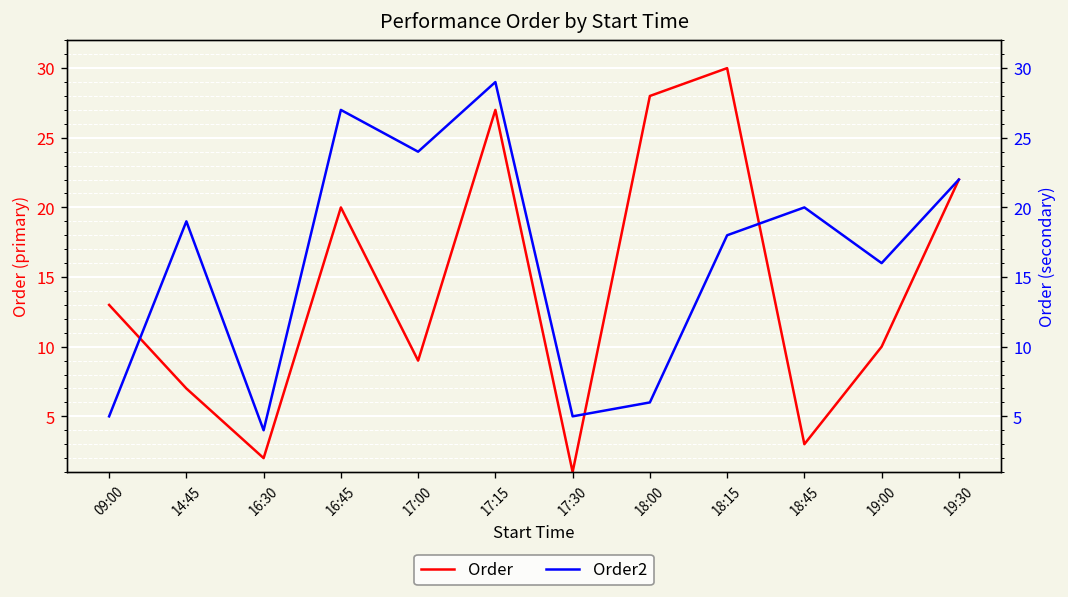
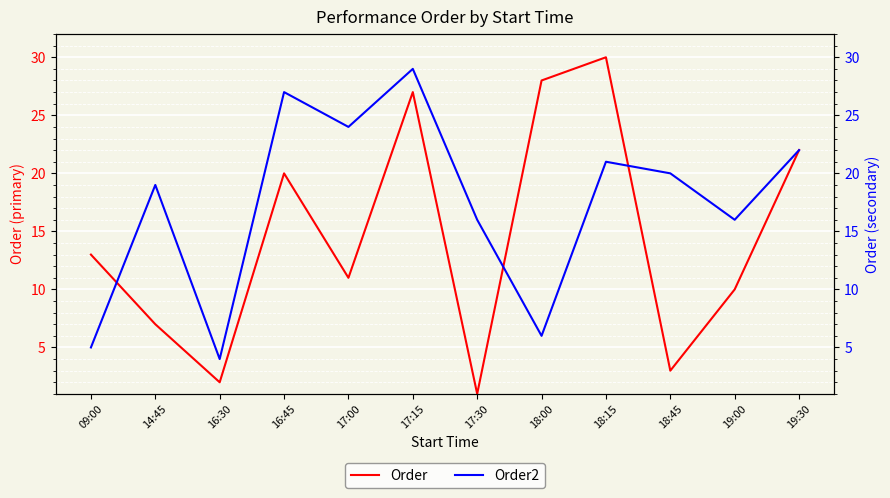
Order, 17:00: 9 -> 11
Order2, 17:30: 5 -> 16
Order2, 18:15: 18 -> 21
